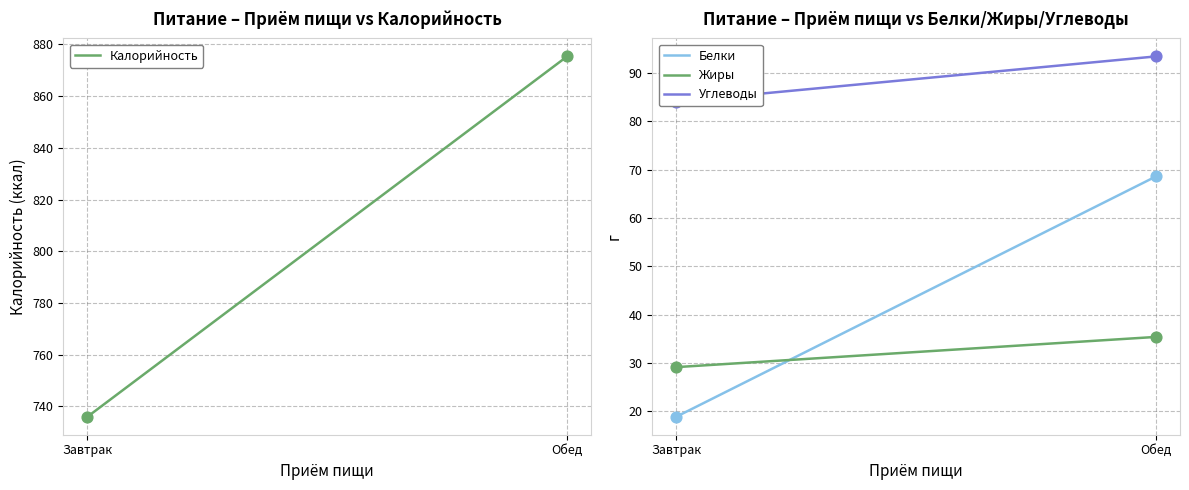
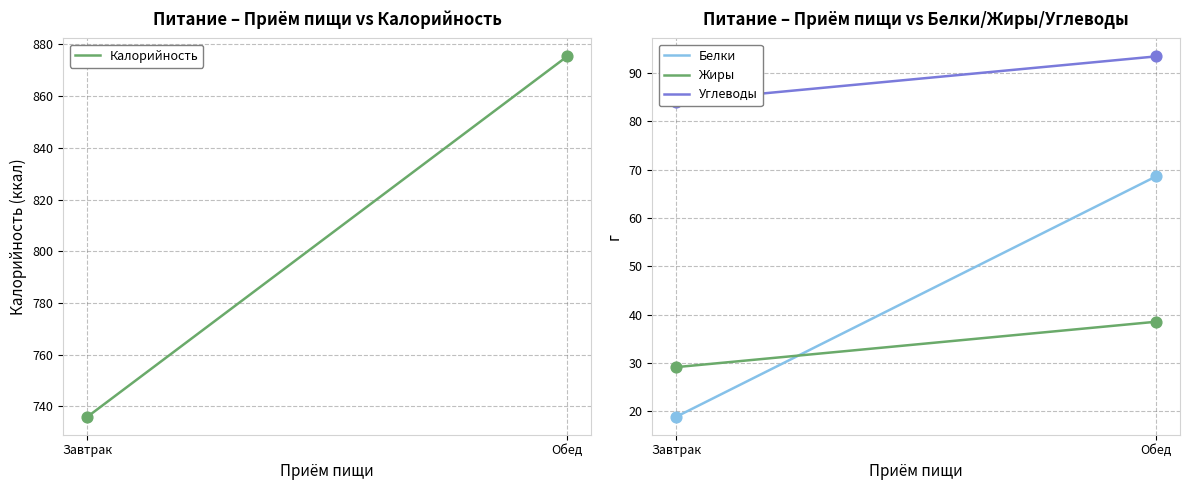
Питание – Приём пищи vs Белки/Жиры/Углеводы, Жиры, Обед: 35 -> 39
